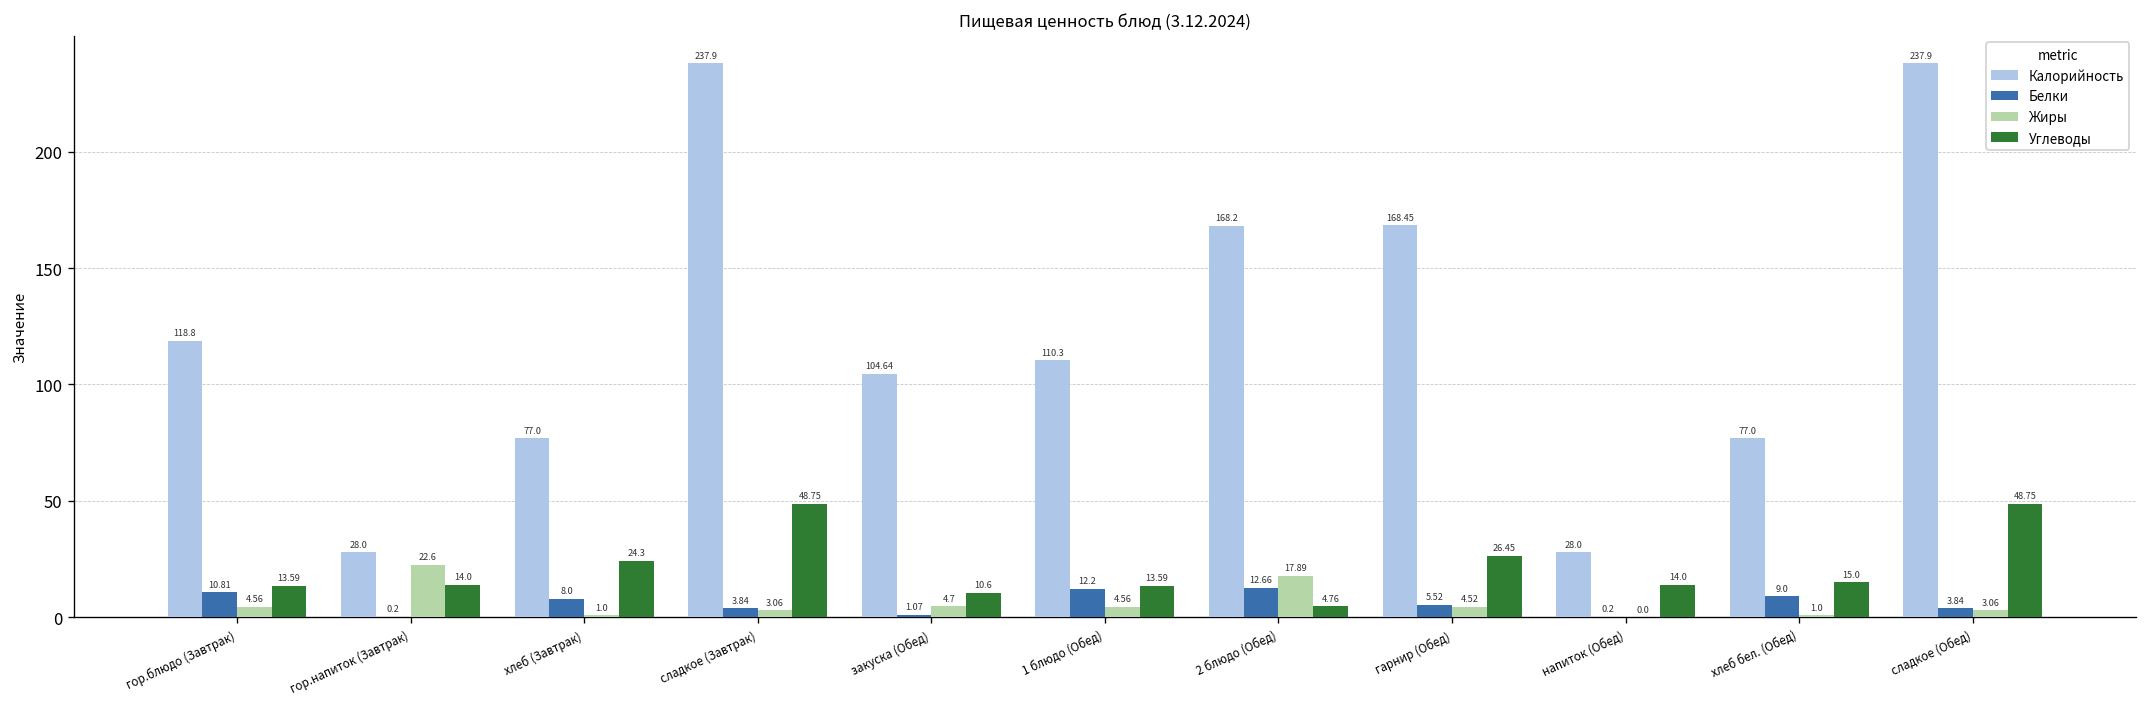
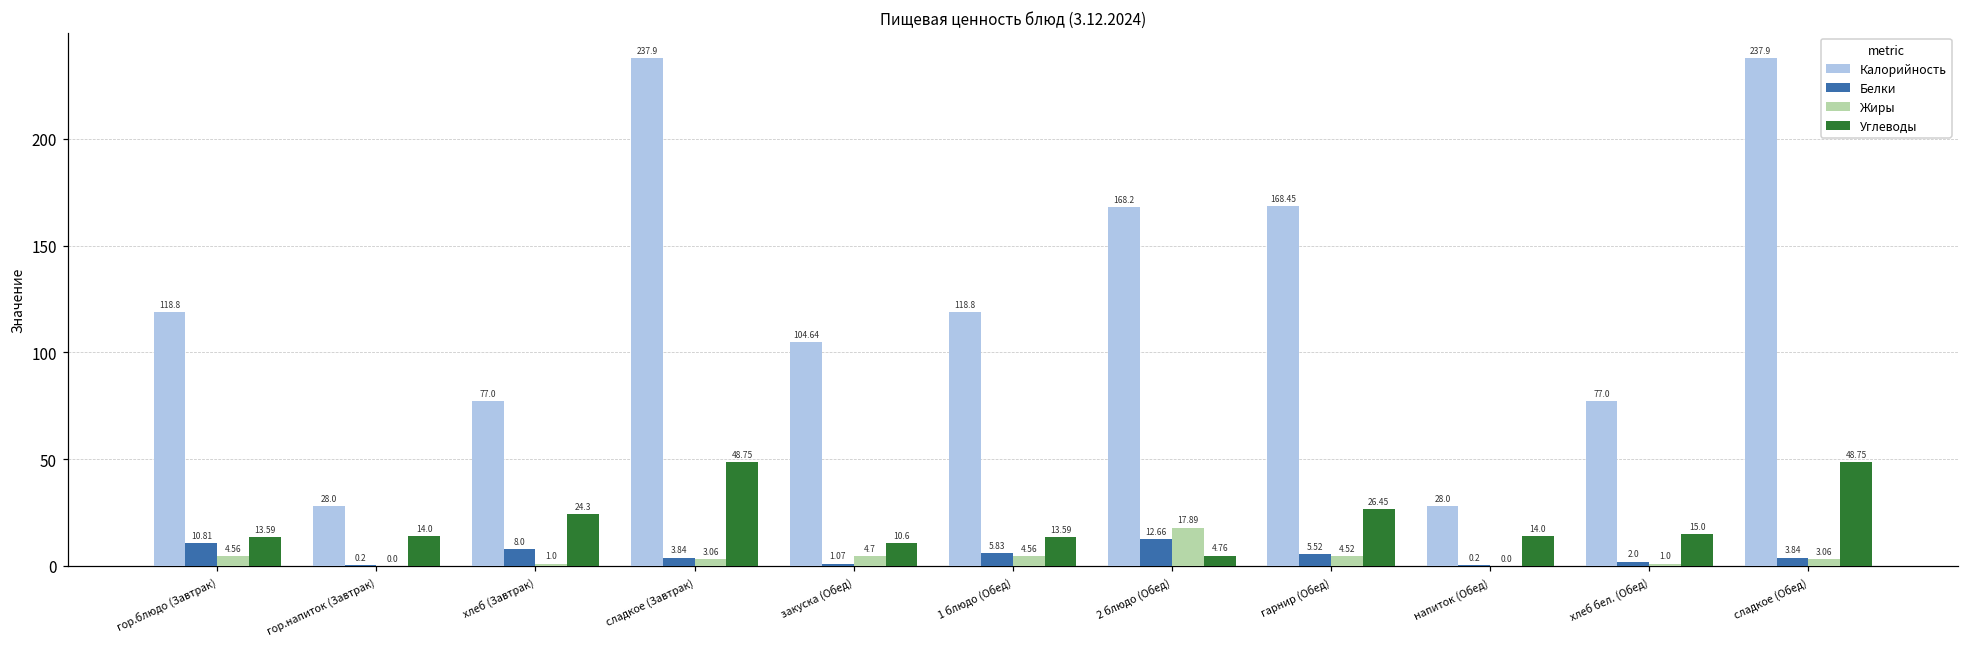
Жиры, гор.напиток (Завтрак): 22.6 -> 0.0
Калорийность, 1 блюдо (Обед): 110.3 -> 118.8
Белки, 1 блюдо (Обед): 12.2 -> 5.83
Белки, хлеб бел. (Обед): 9.0 -> 2.0
